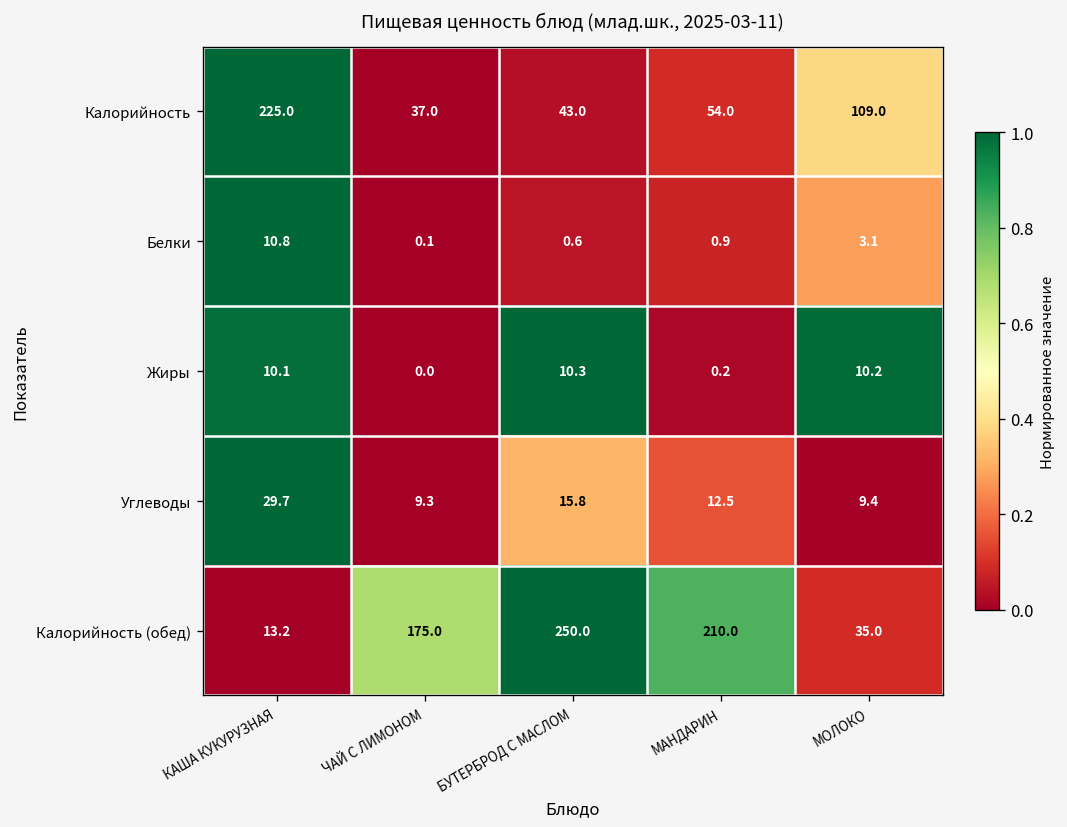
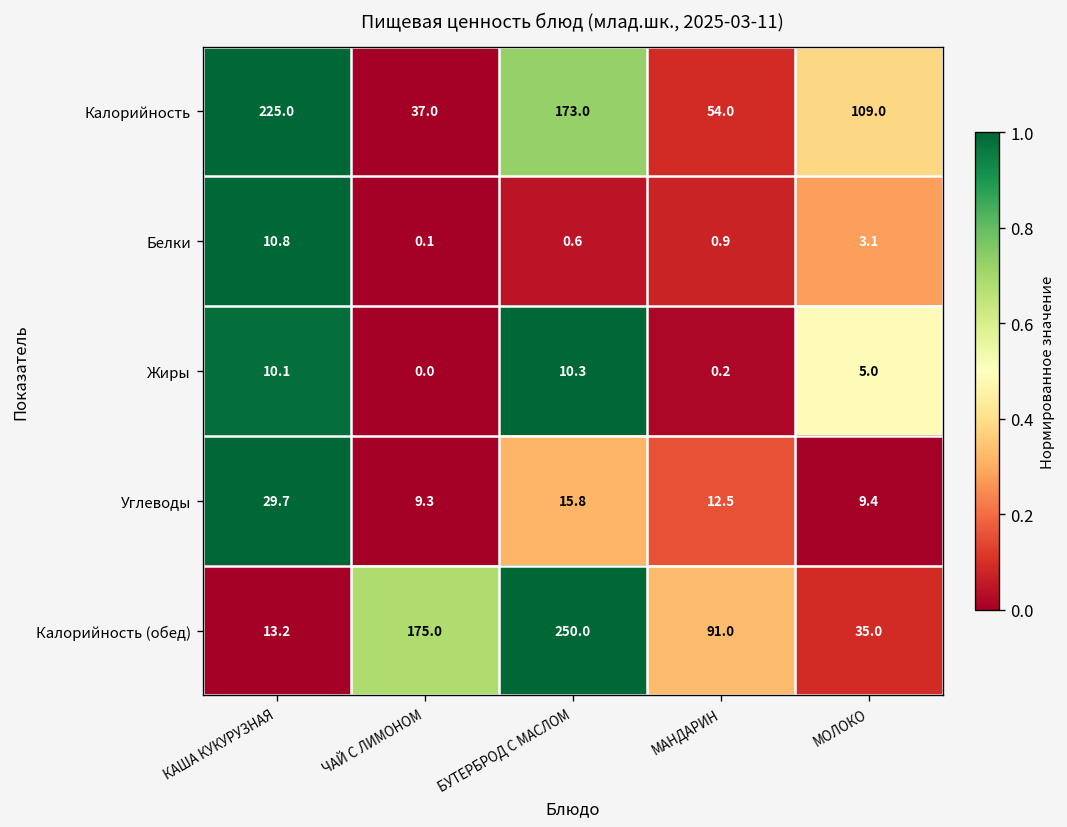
Калорийность, БУТЕРБРОД С МАСЛОМ: 43.0 -> 173.0
Жиры, МОЛОКО: 10.2 -> 5.0
Калорийность (обед), МАНДАРИН: 210.0 -> 91.0
